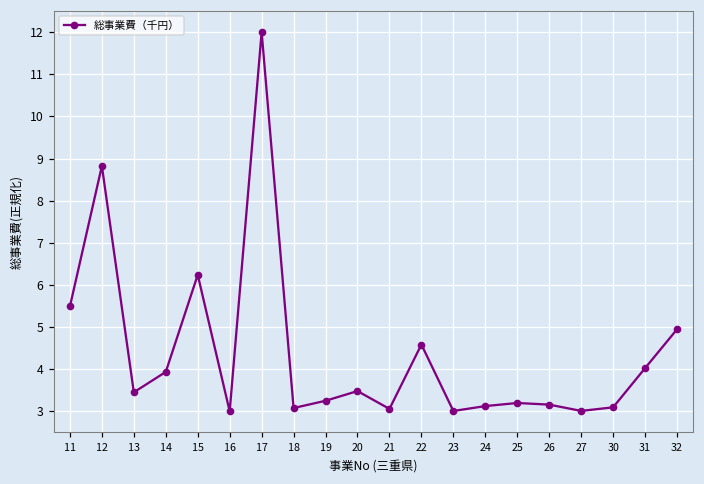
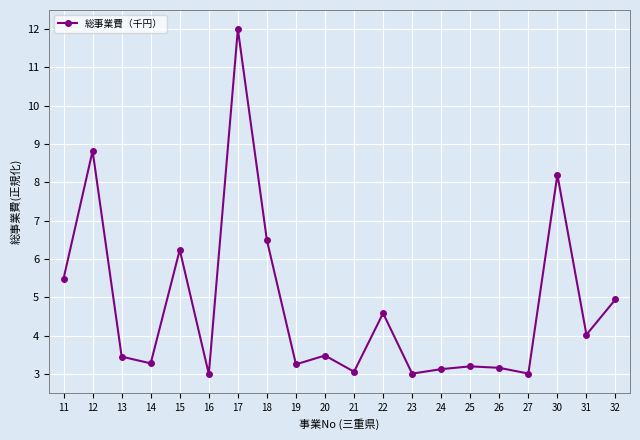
14: 3.9 -> 3.3
18: 3.1 -> 6.5
30: 3.1 -> 8.2
